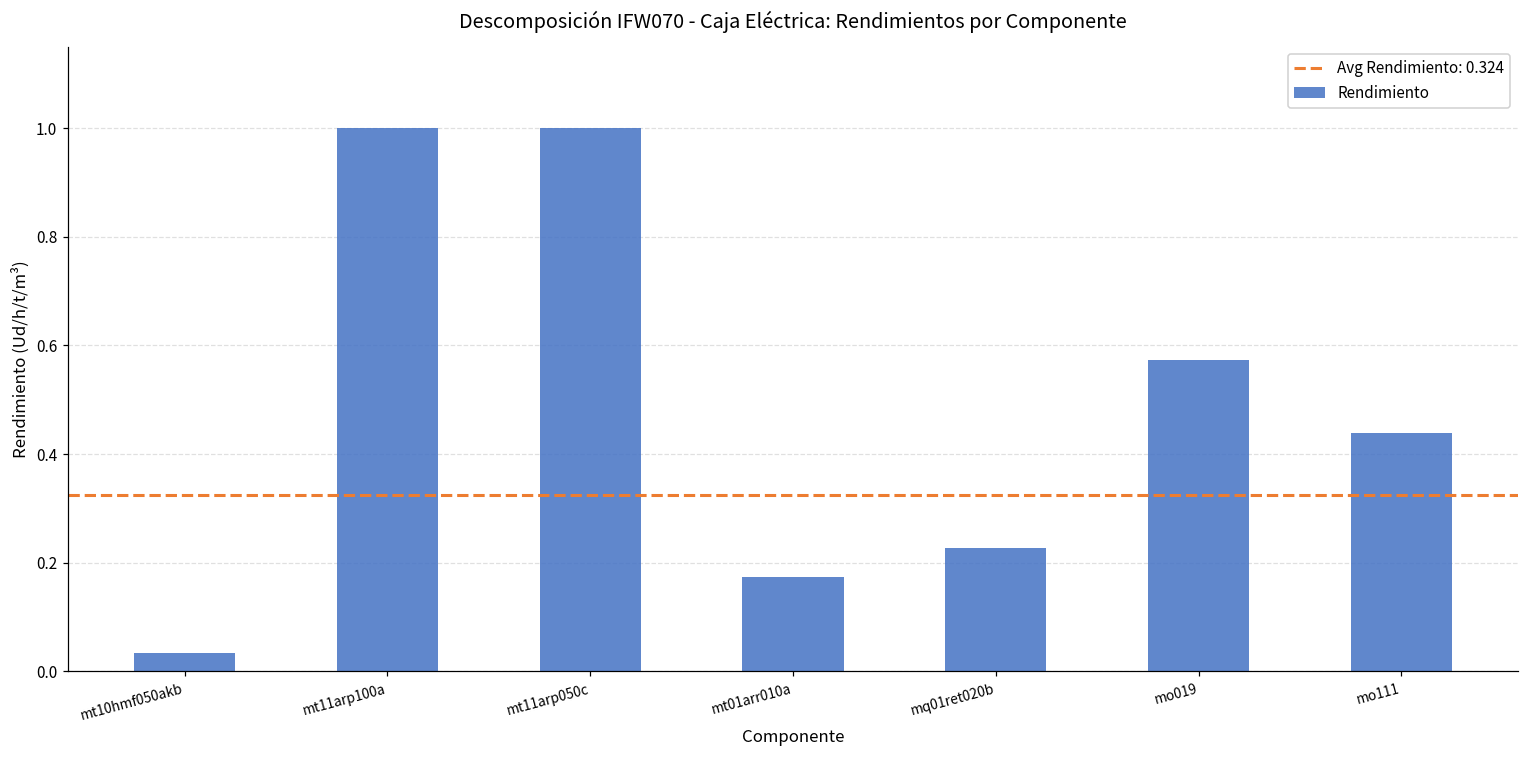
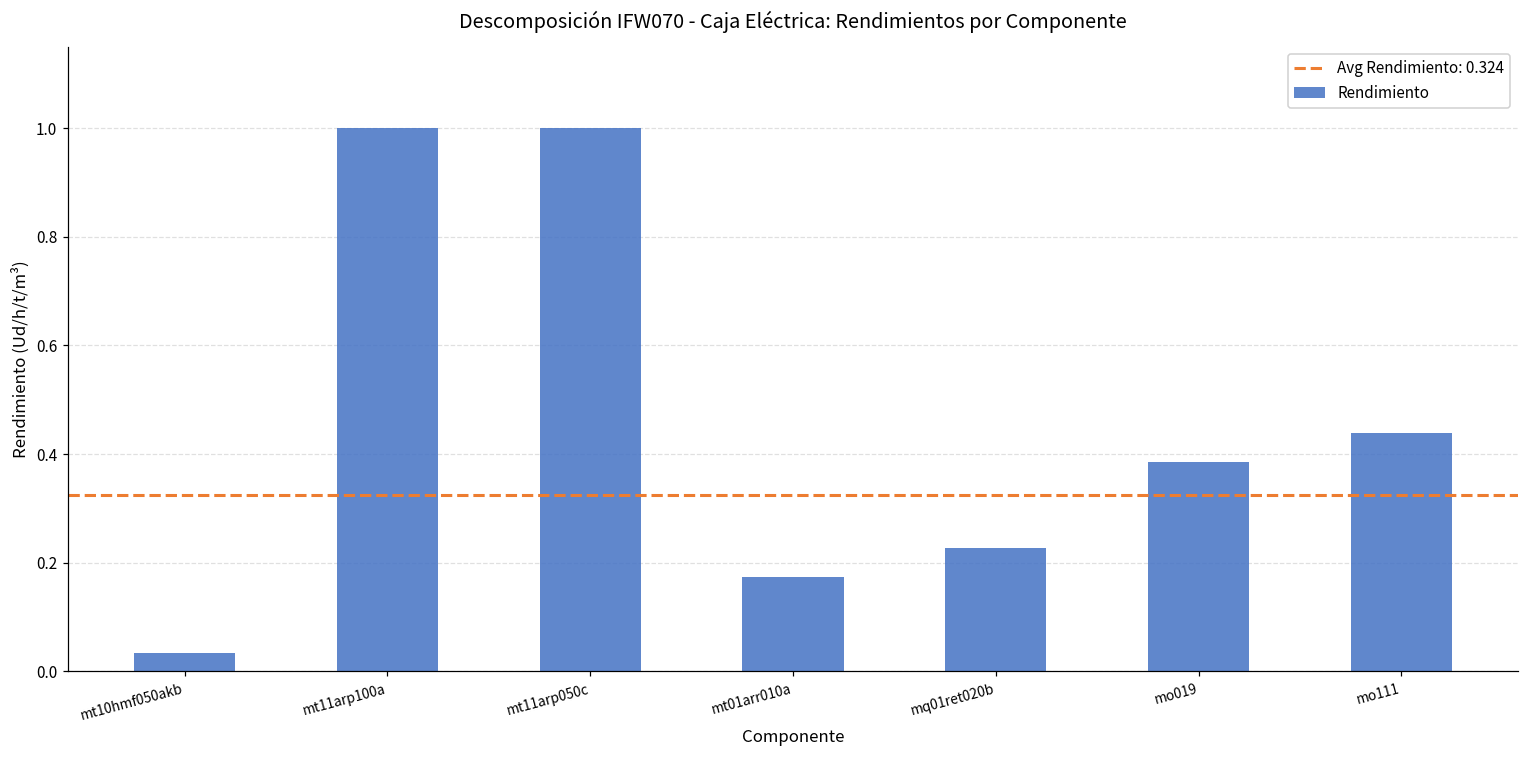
mo019: 0.57 -> 0.39
